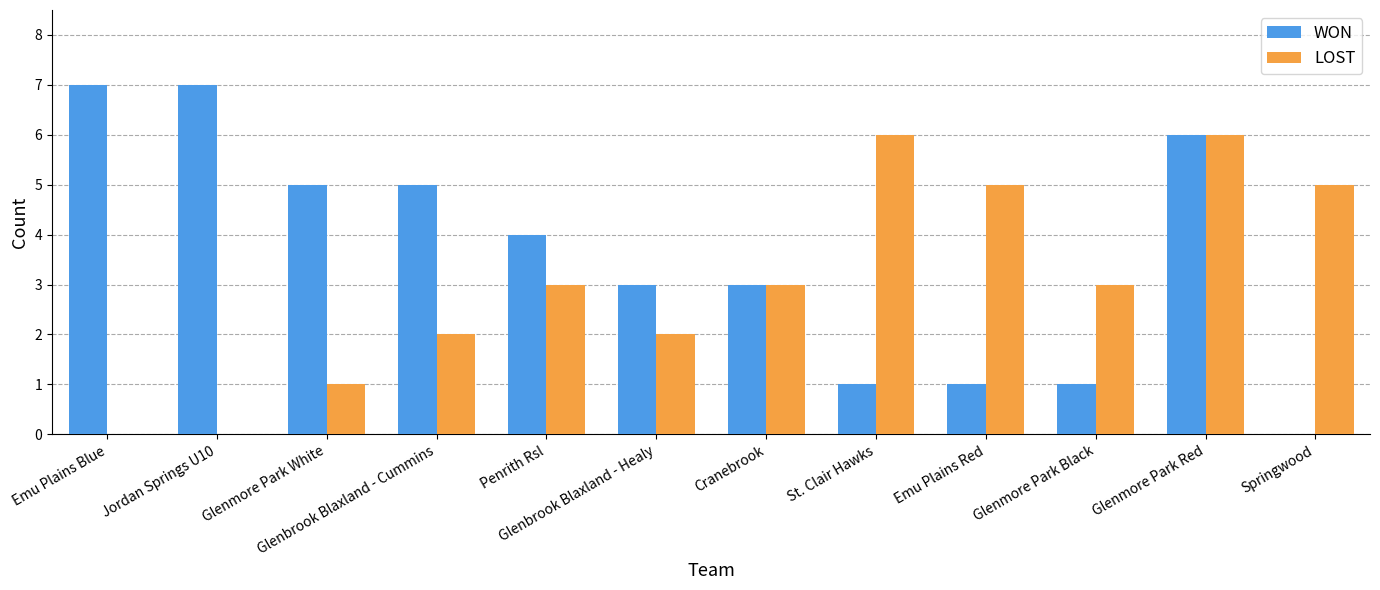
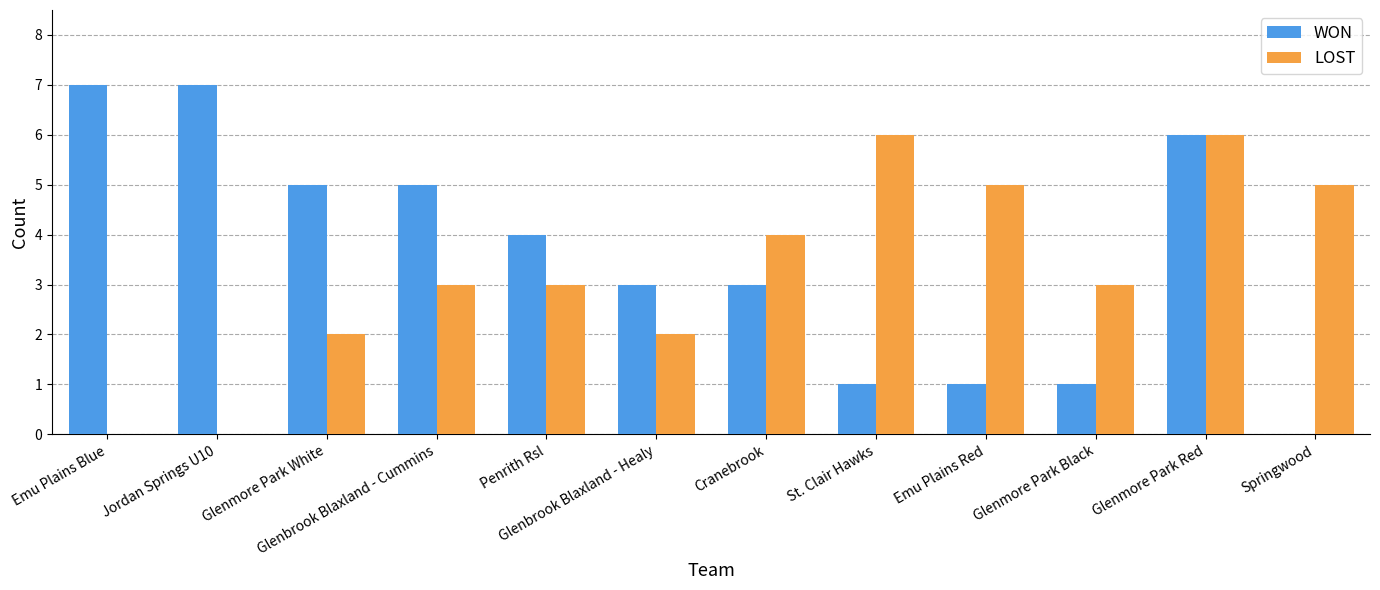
LOST, Glenmore Park White: 1 -> 2
LOST, Glenbrook Blaxland - Cummins: 2 -> 3
LOST, Cranebrook: 3 -> 4
